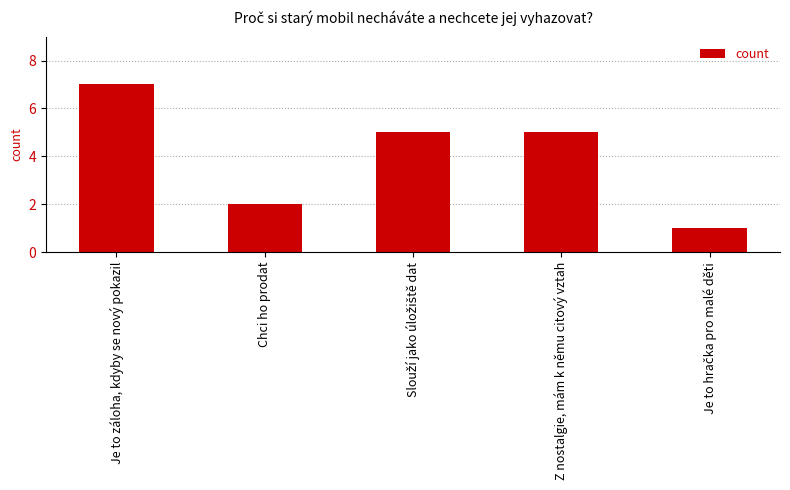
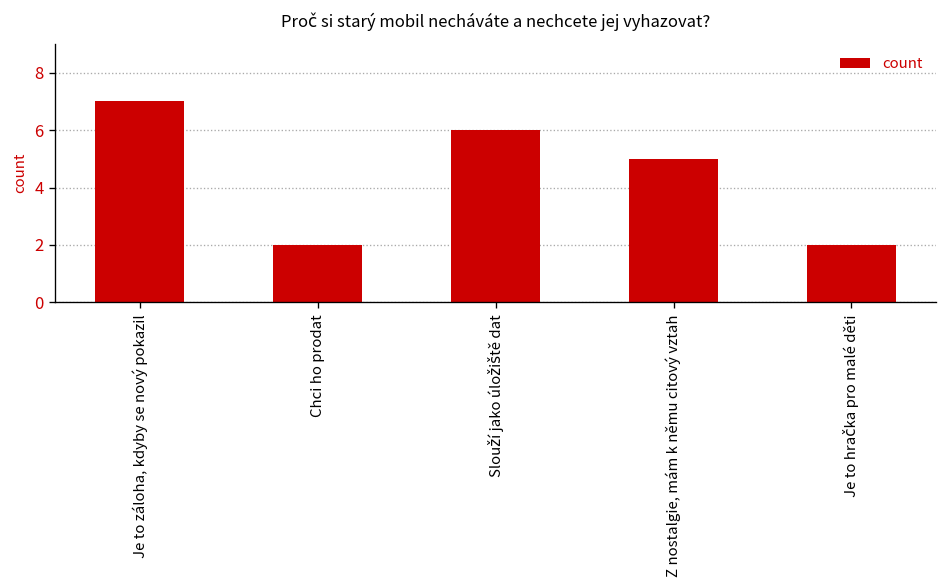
Slouží jako úložiště dat: 5 -> 6
Je to hračka pro malé děti: 1 -> 2
